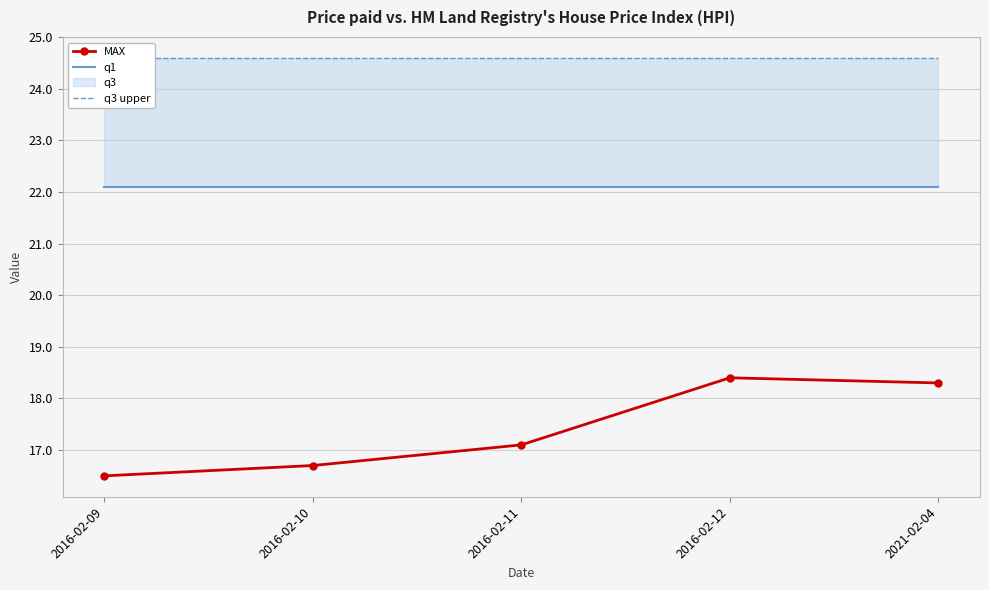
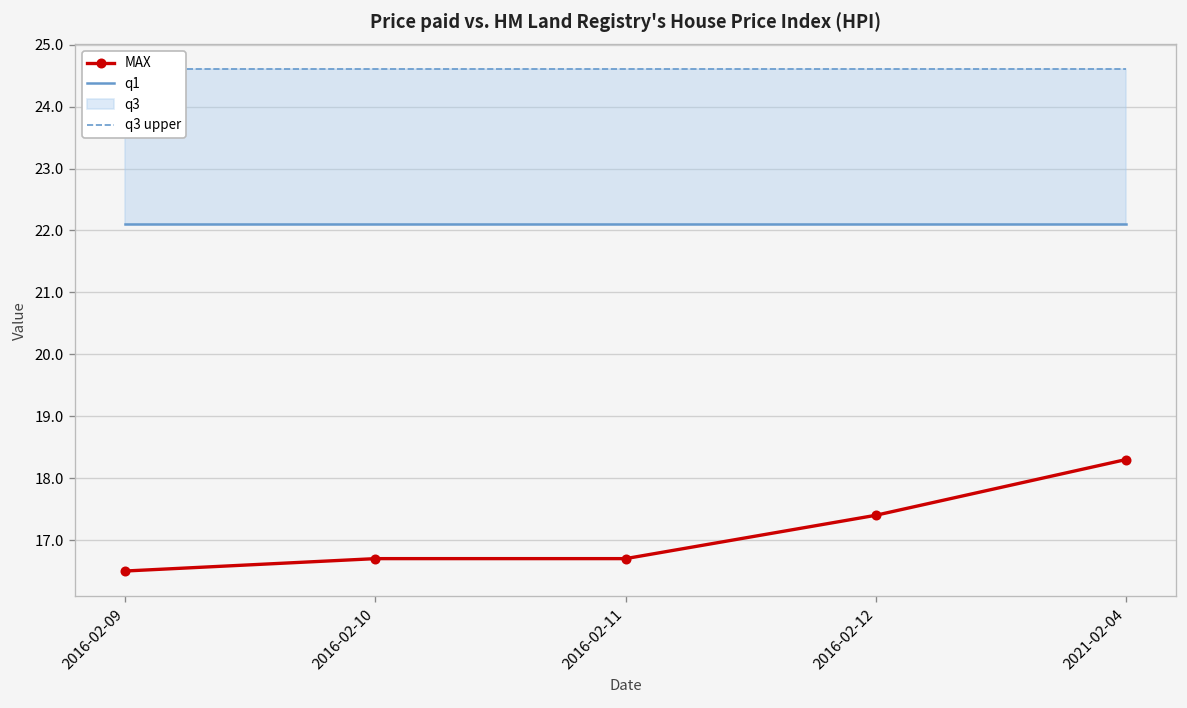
MAX, 2016-02-11: 17.1 -> 16.7
MAX, 2016-02-12: 18.4 -> 17.4
